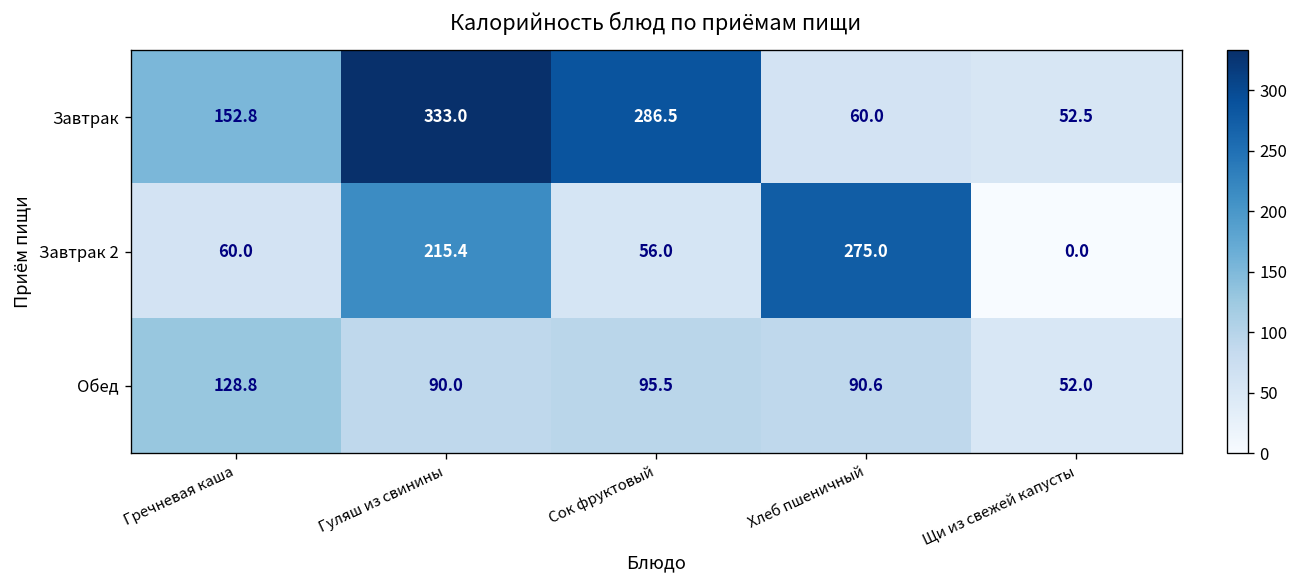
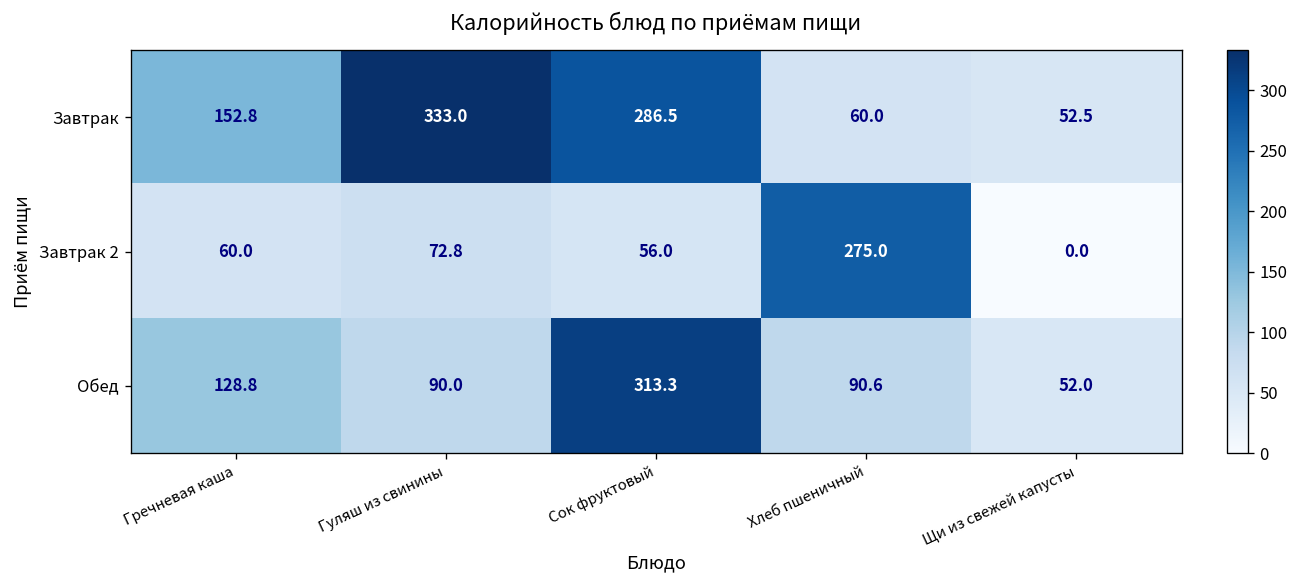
Завтрак 2, Гуляш из свинины: 215.4 -> 72.8
Обед, Сок фруктовый: 95.5 -> 313.3
